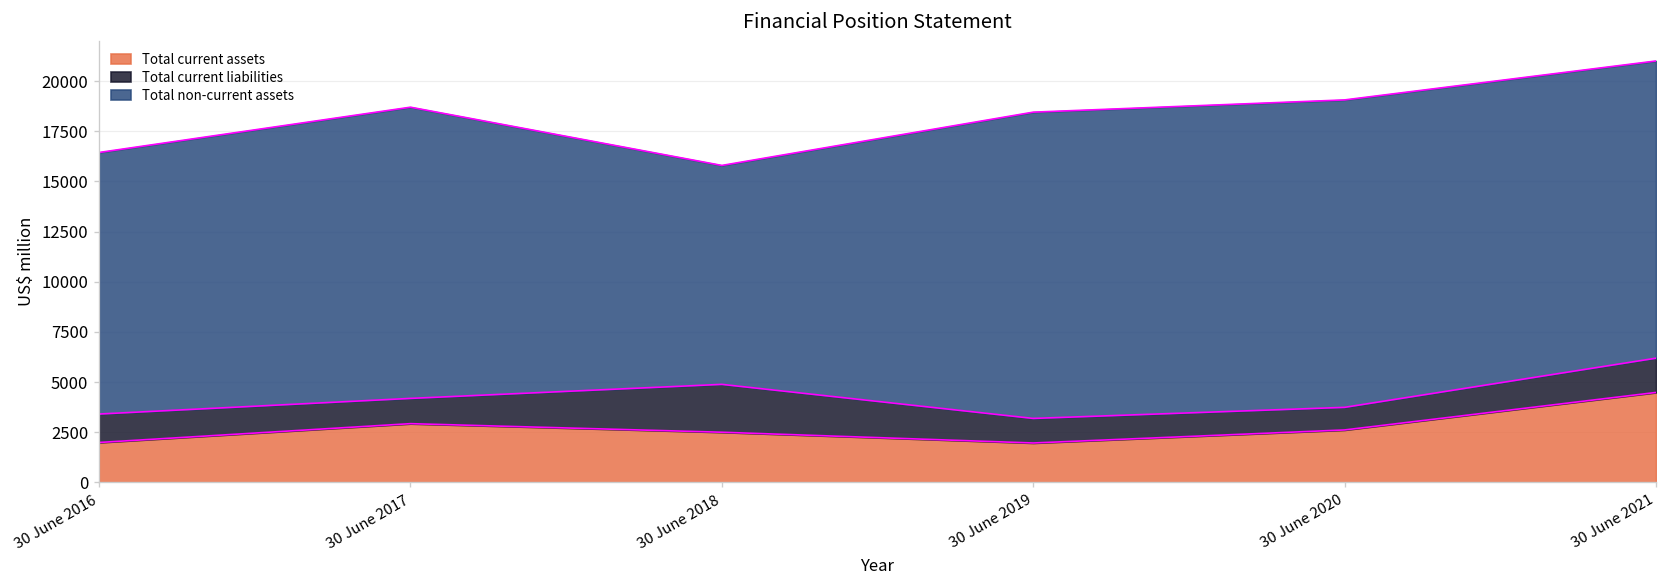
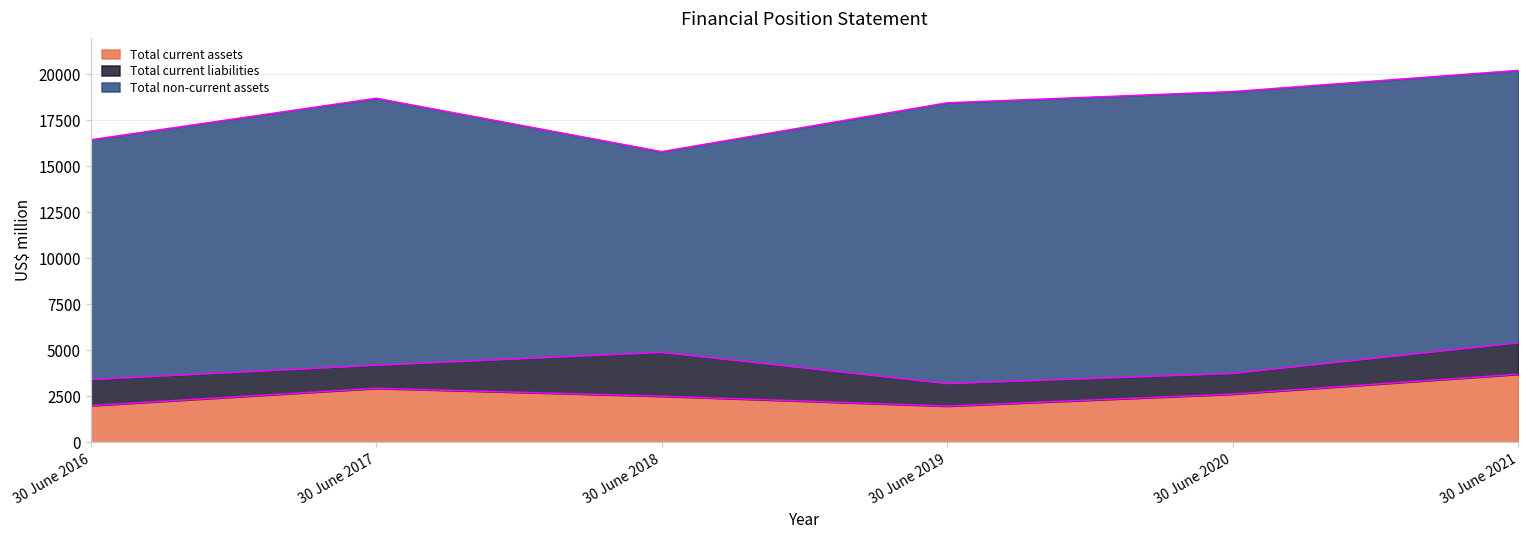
Total current assets, 30 June 2021: 4500 -> 3700
